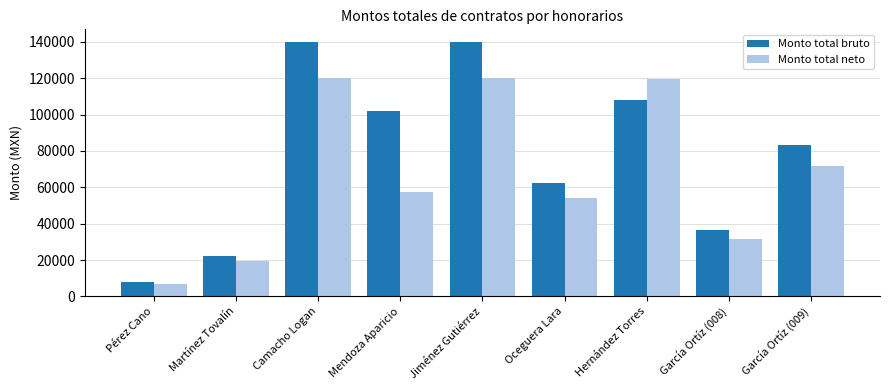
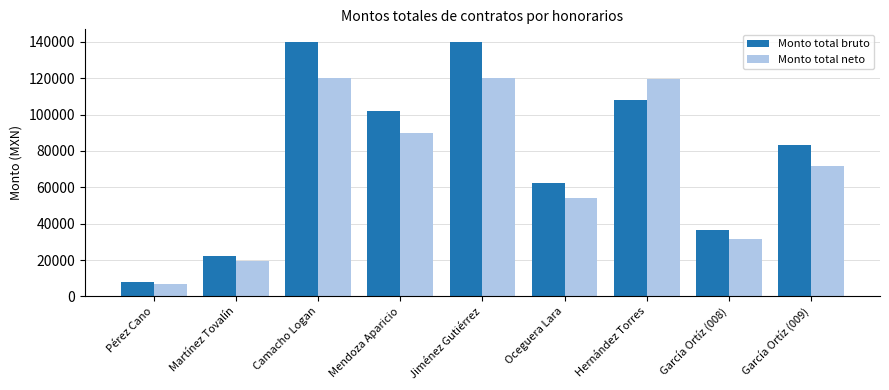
Monto total neto, Mendoza Aparicio: 58000 -> 90000
